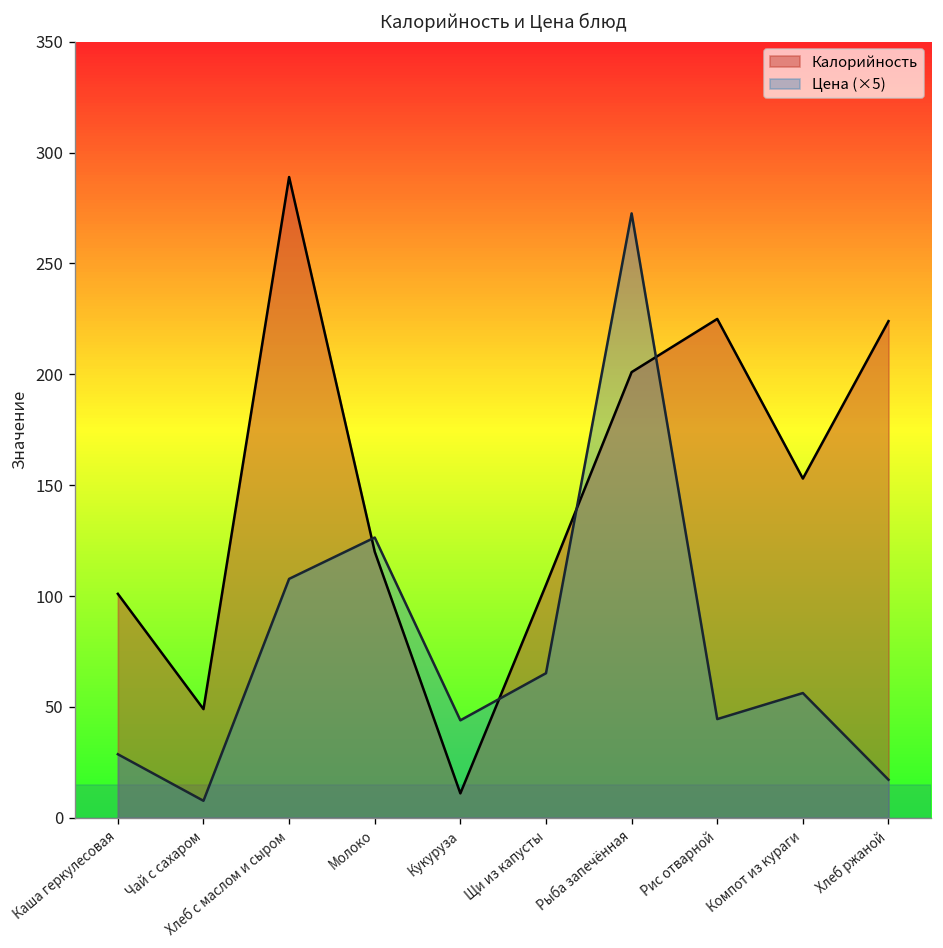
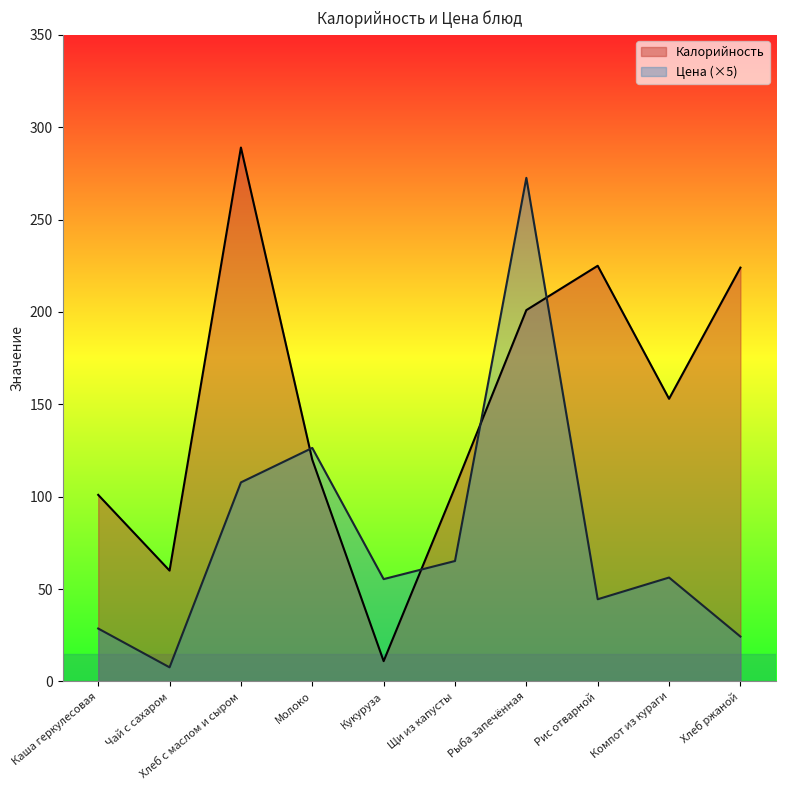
Калорийность, Чай с сахаром: 49 -> 60
Цена (×5), Кукуруза: 44 -> 55
Цена (×5), Хлеб ржаной: 17 -> 24
